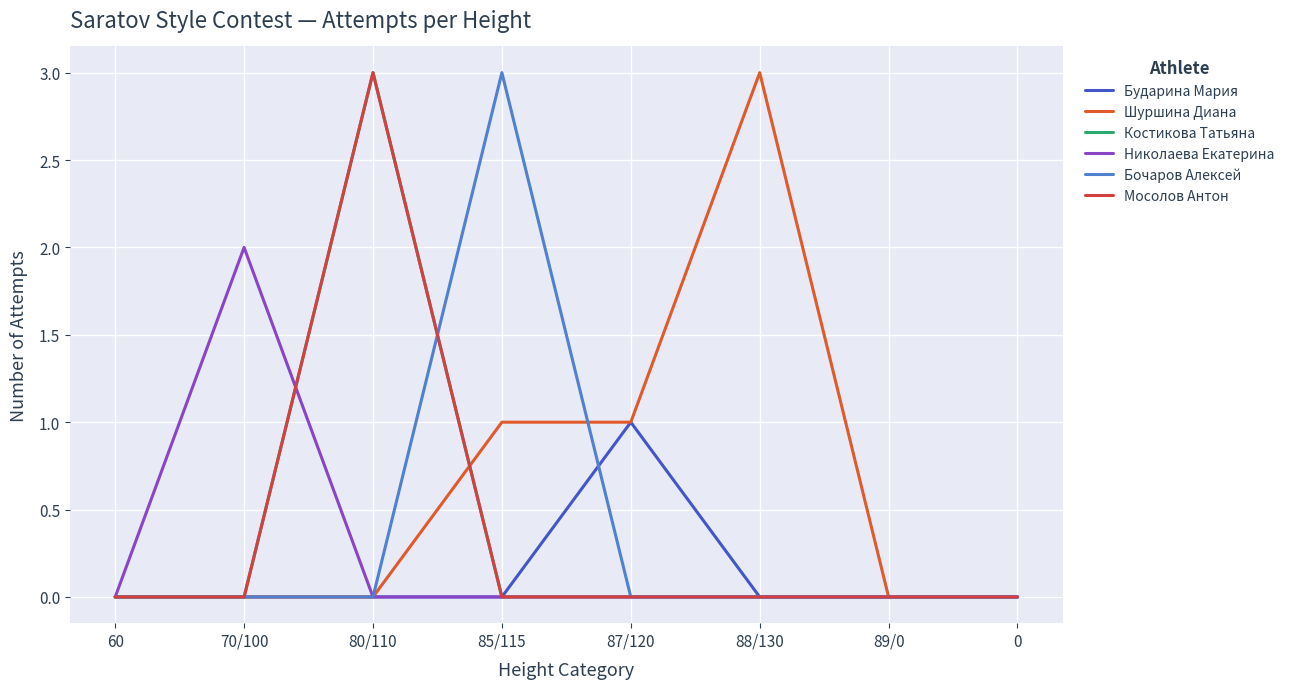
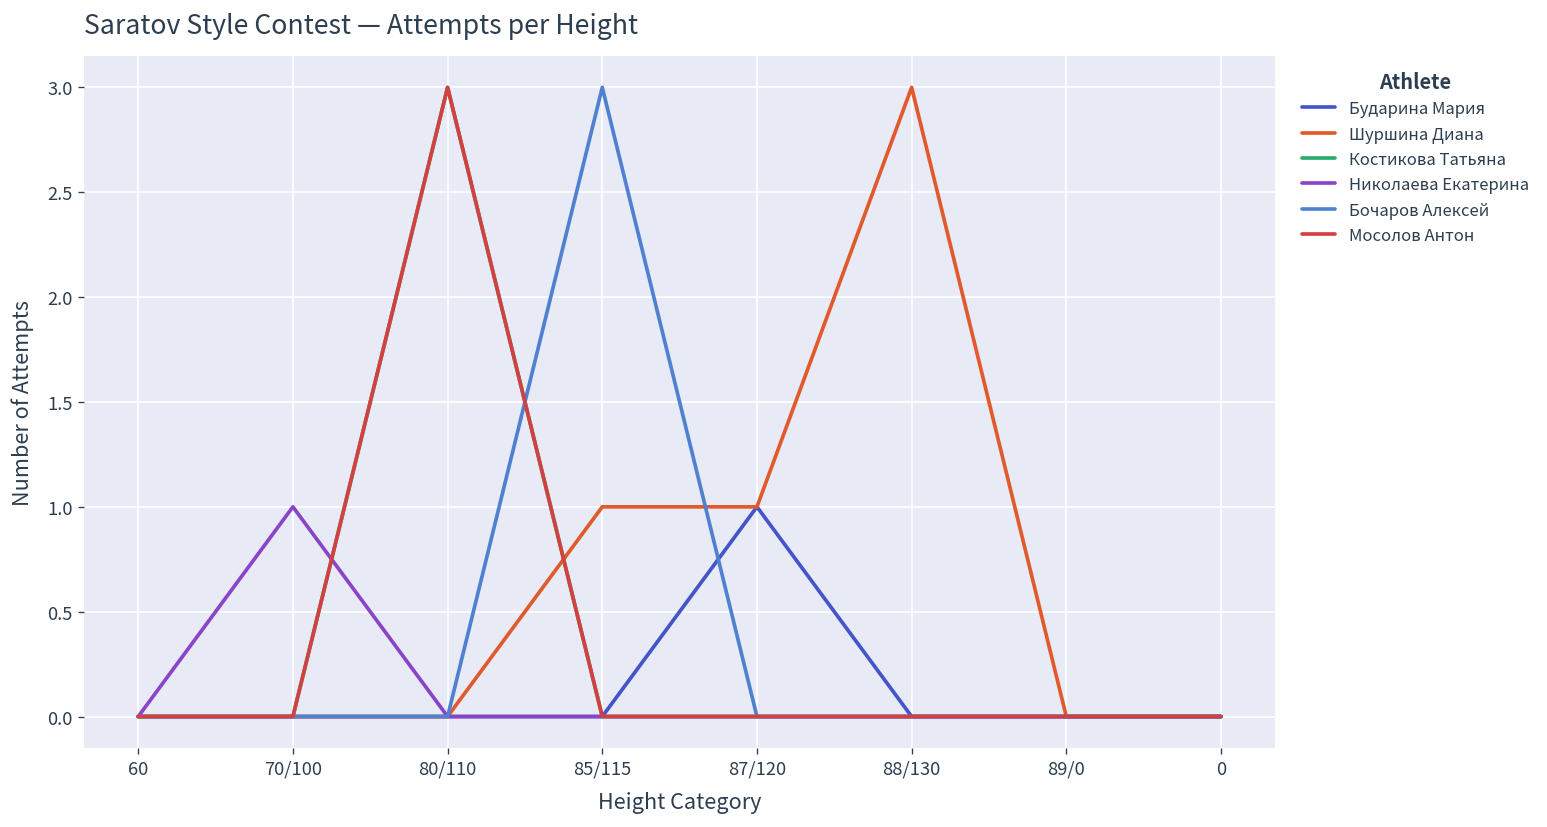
Николаева Екатерина, 70/100: 2 -> 1
